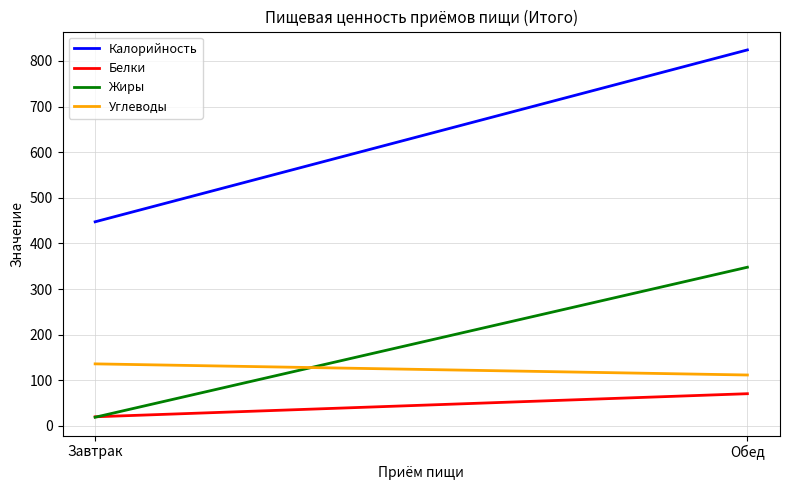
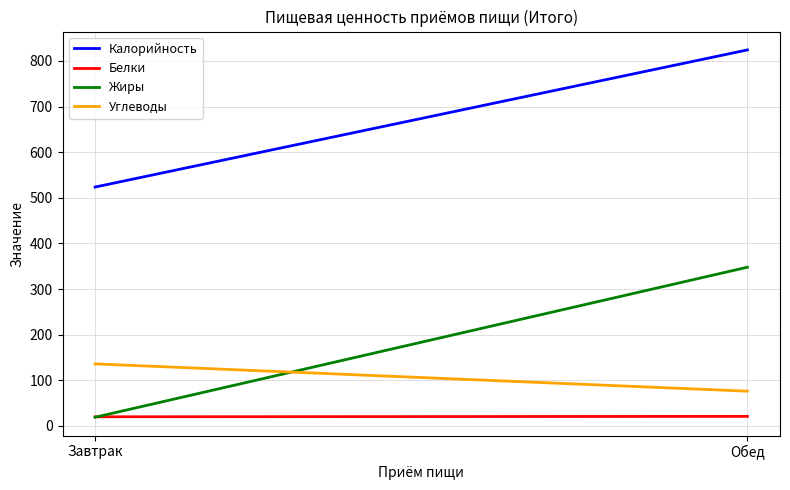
Калорийность, Завтрак: 450 -> 520
Белки, Обед: 70 -> 20
Углеводы, Обед: 110 -> 80
